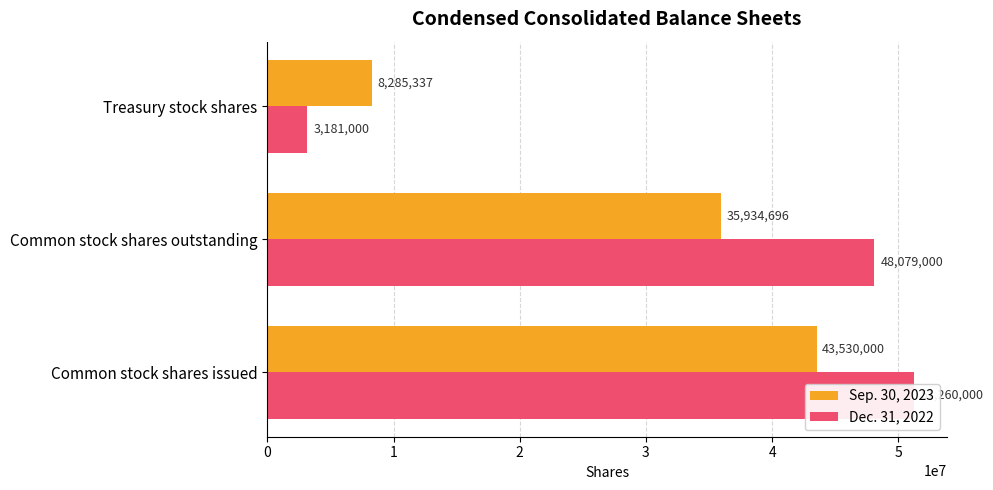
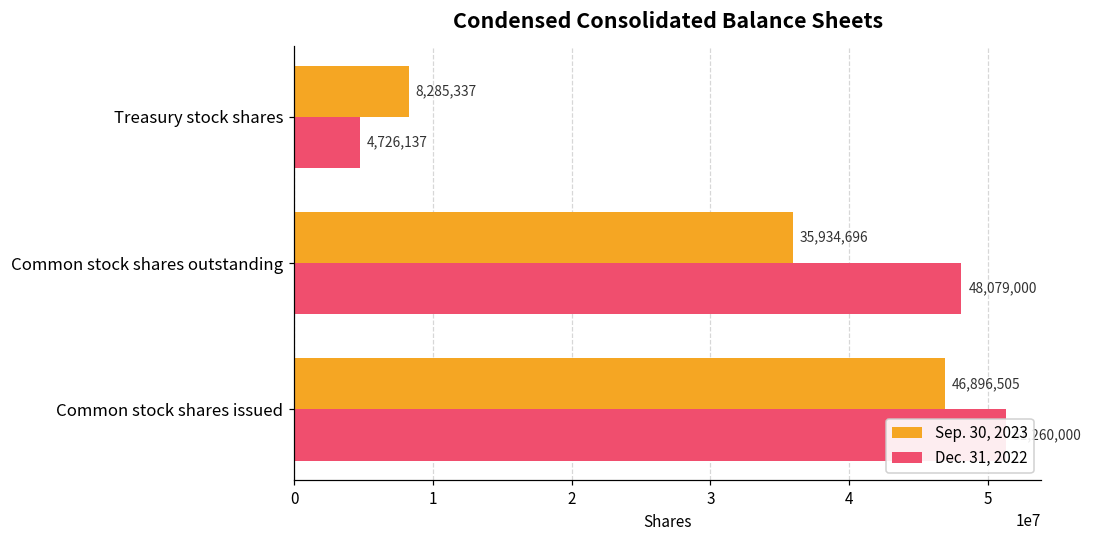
Dec. 31, 2022, Treasury stock shares: 3,181,000 -> 4,726,137
Sep. 30, 2023, Common stock shares issued: 43,530,000 -> 46,896,505
